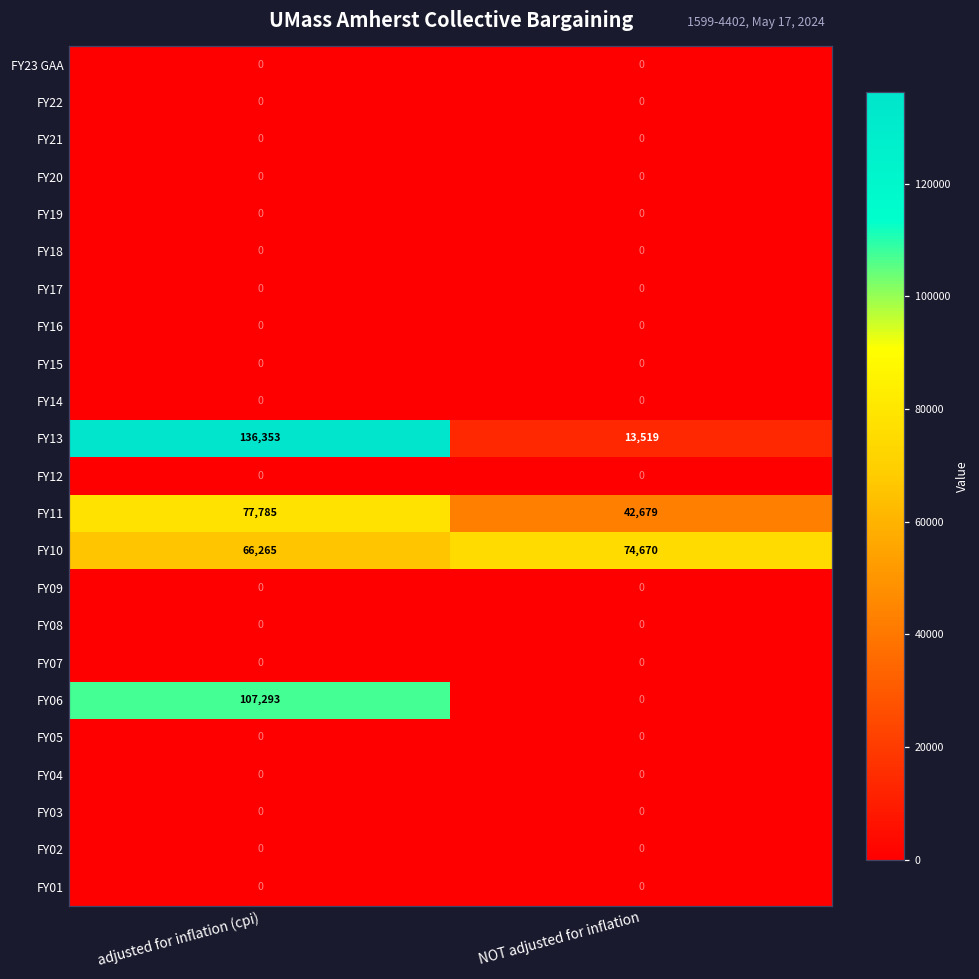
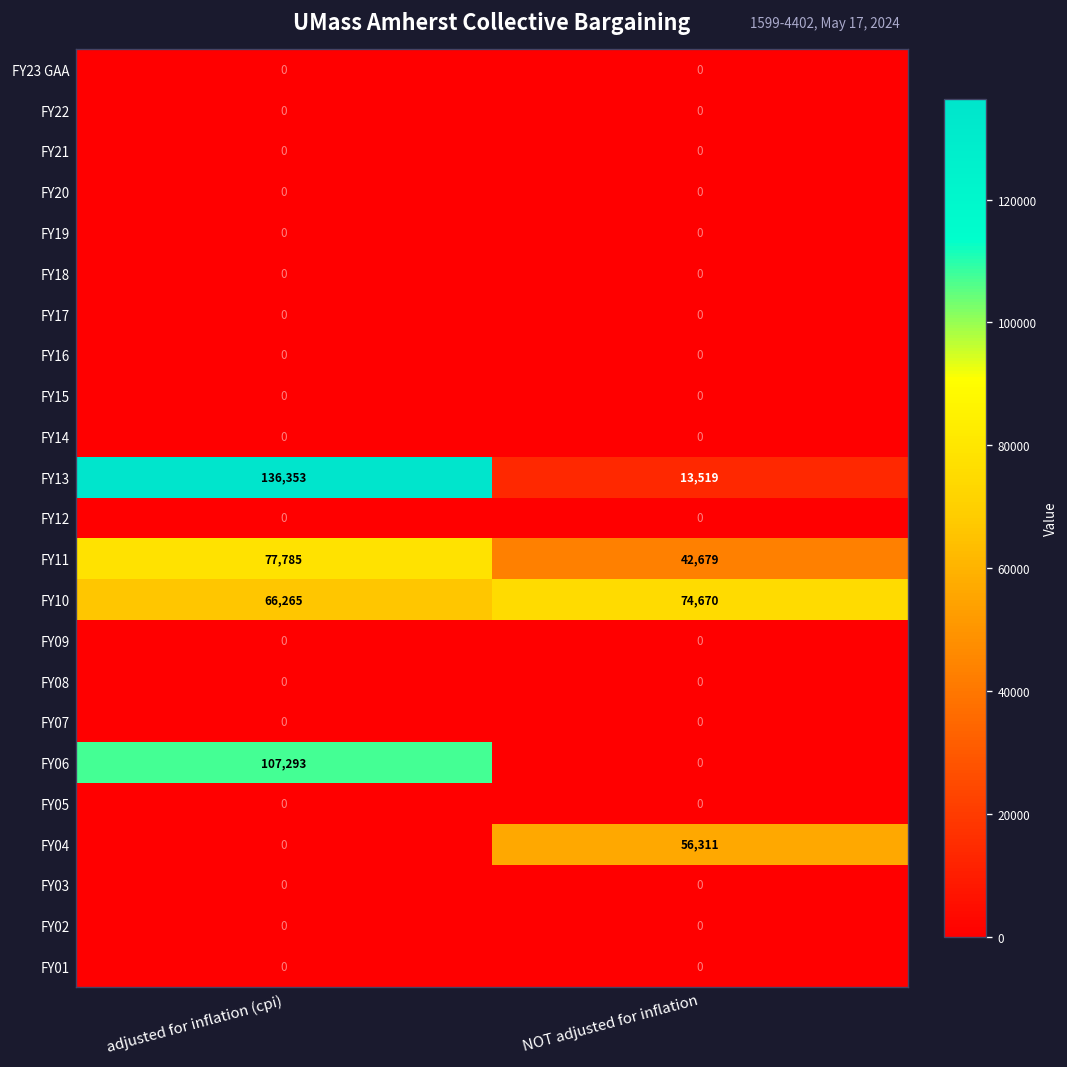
FY04, NOT adjusted for inflation: 0 -> 56,311
